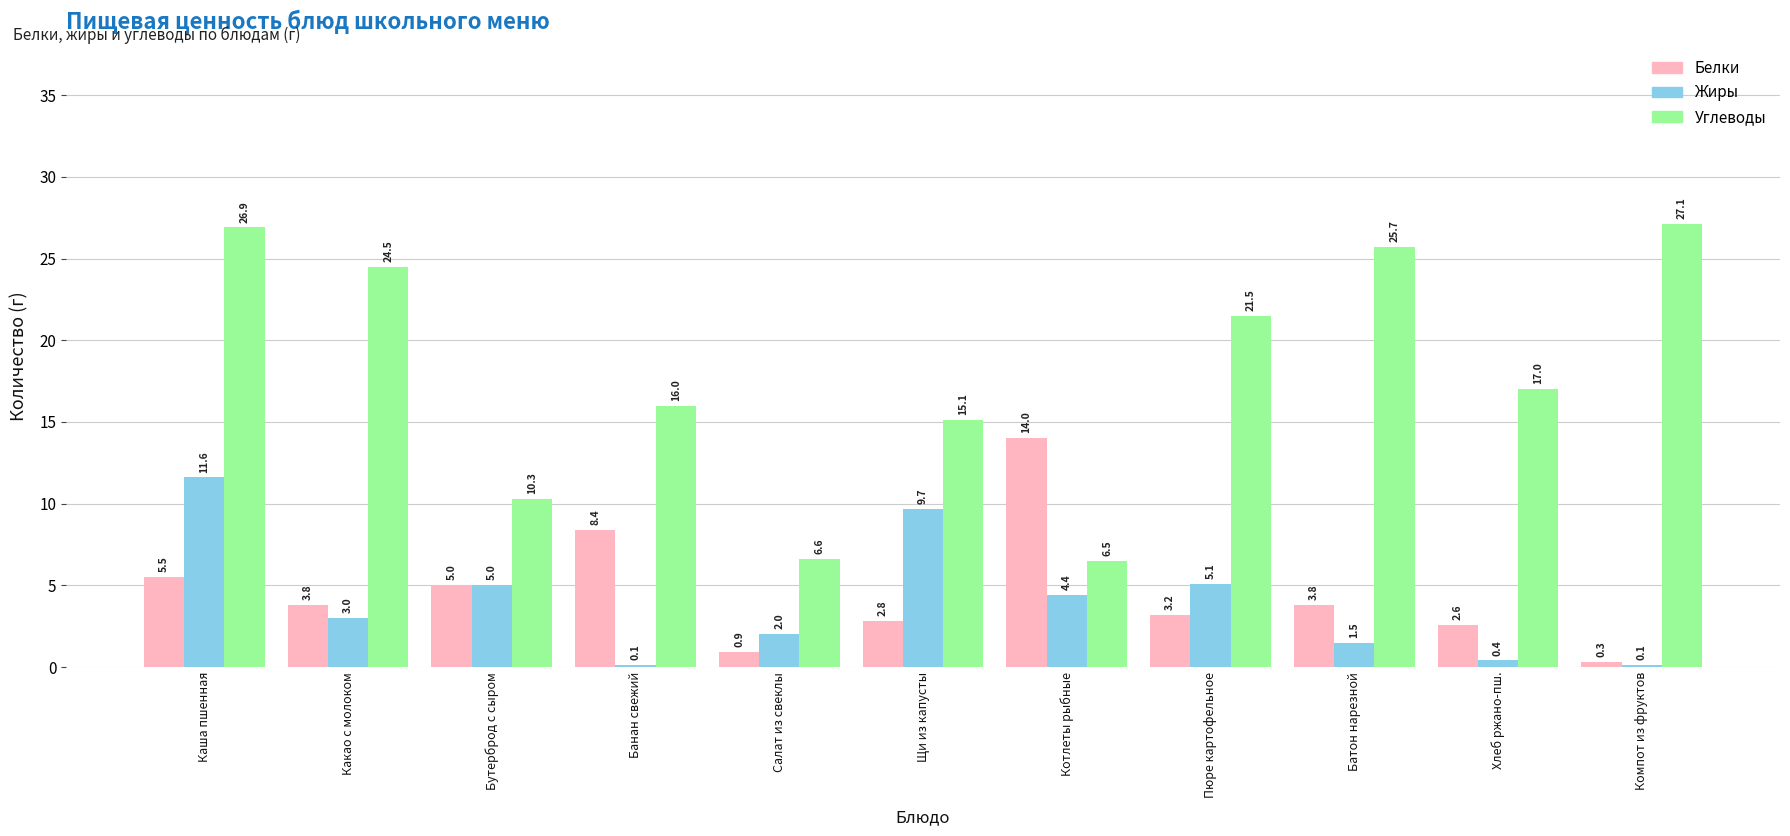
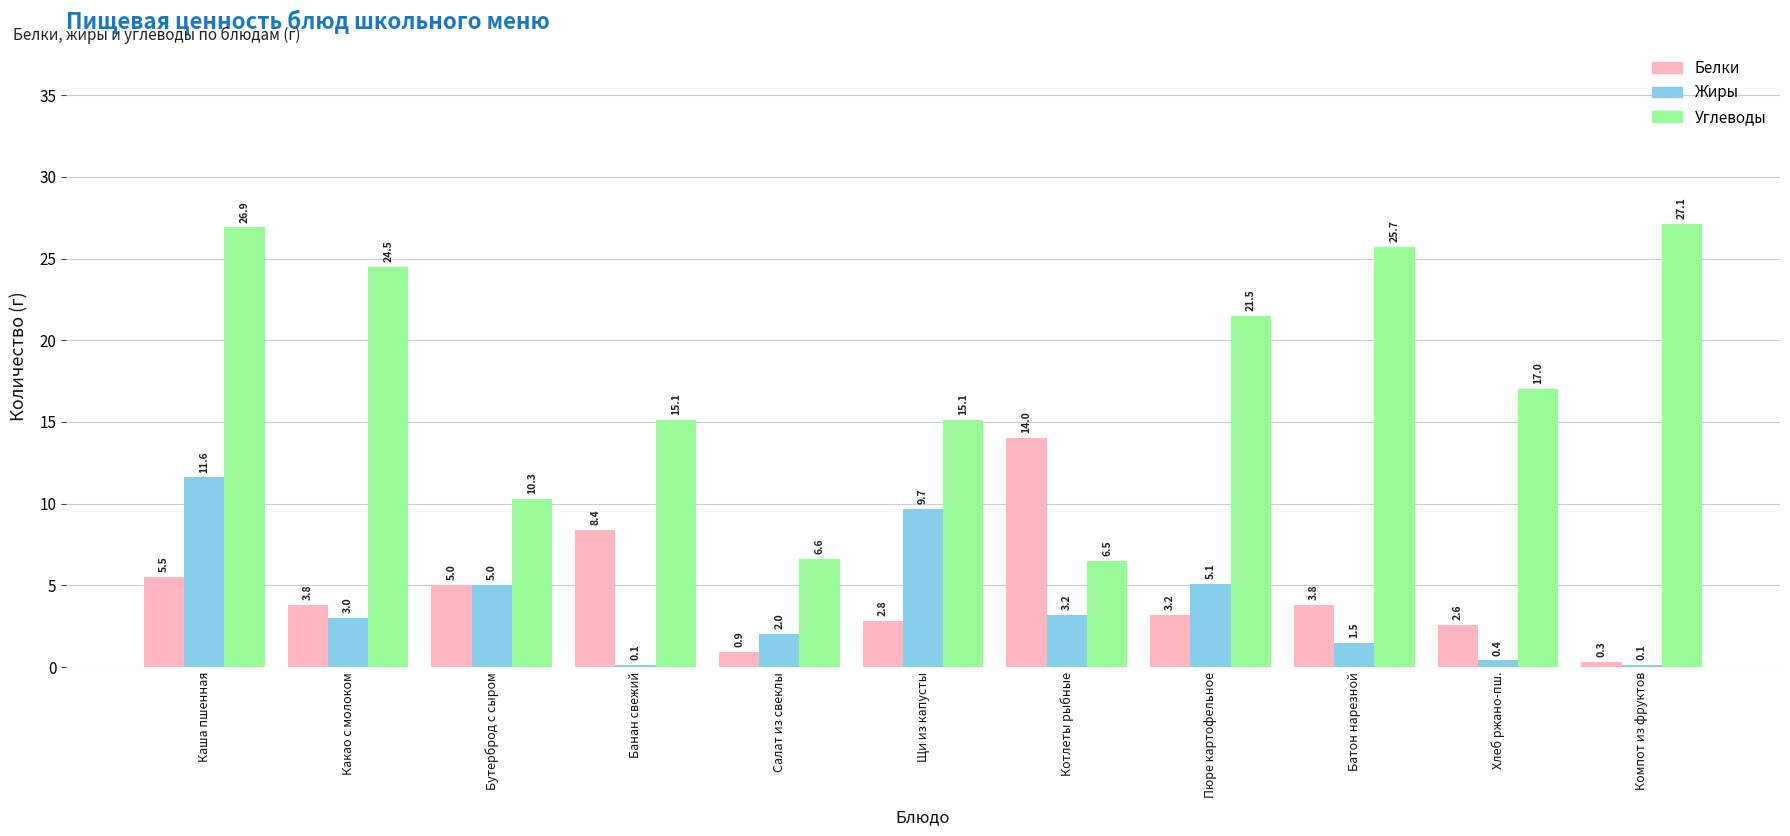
Углеводы, Банан свежий: 16.0 -> 15.1
Жиры, Котлеты рыбные: 4.4 -> 3.2
